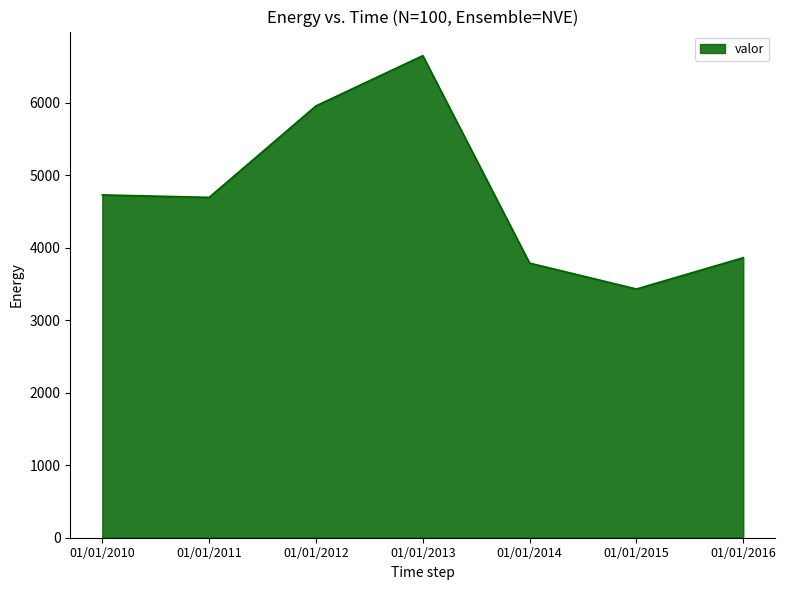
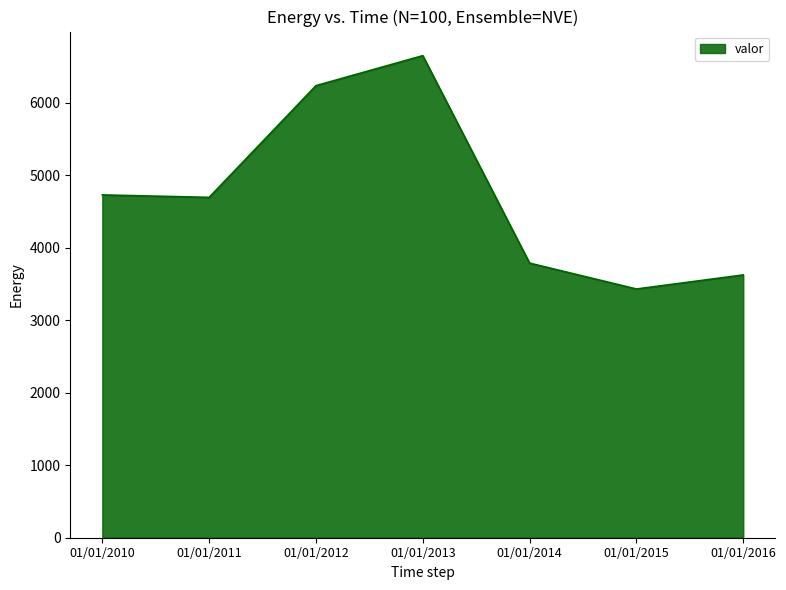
01/01/2012: 6000 -> 6200
01/01/2016: 3900 -> 3600
